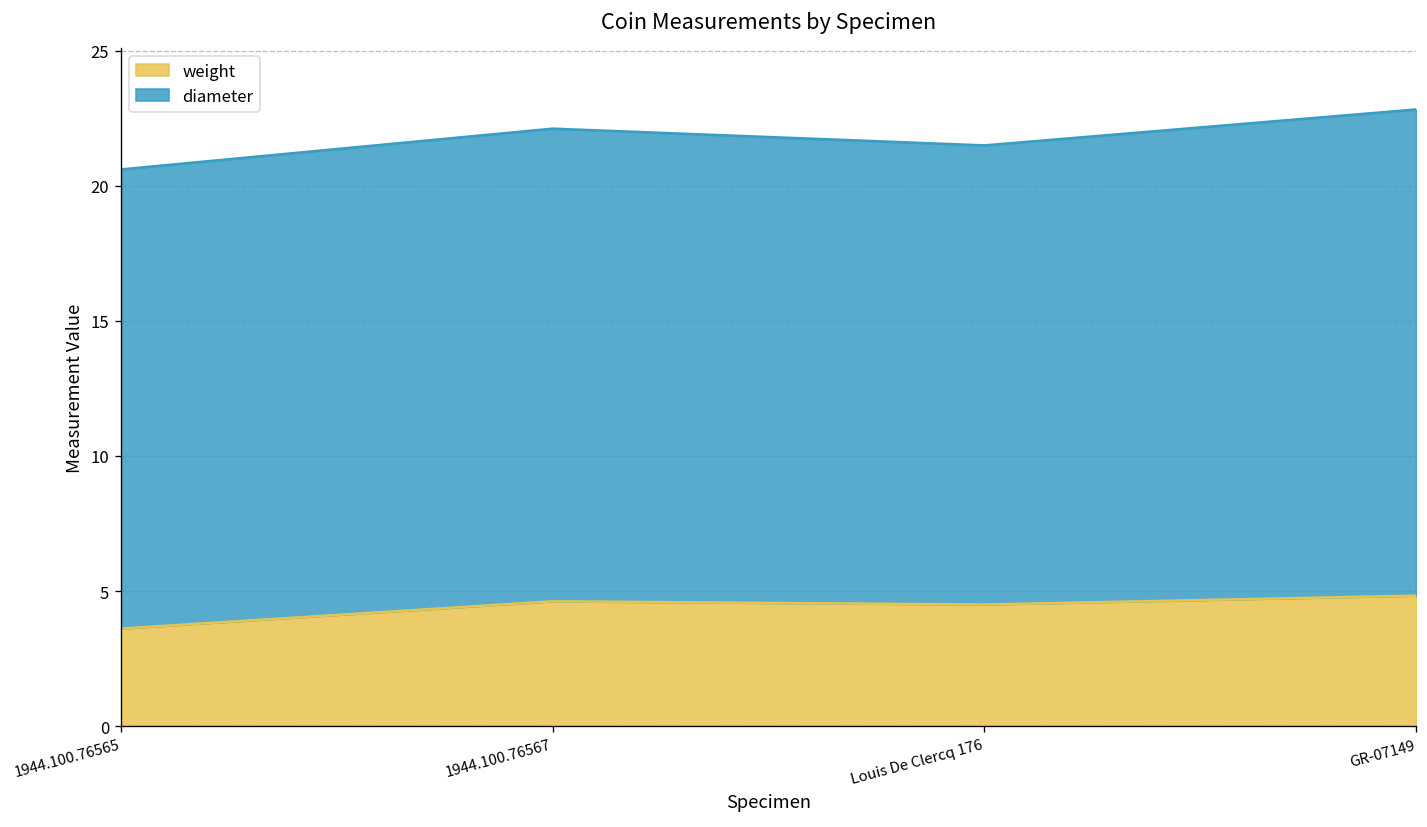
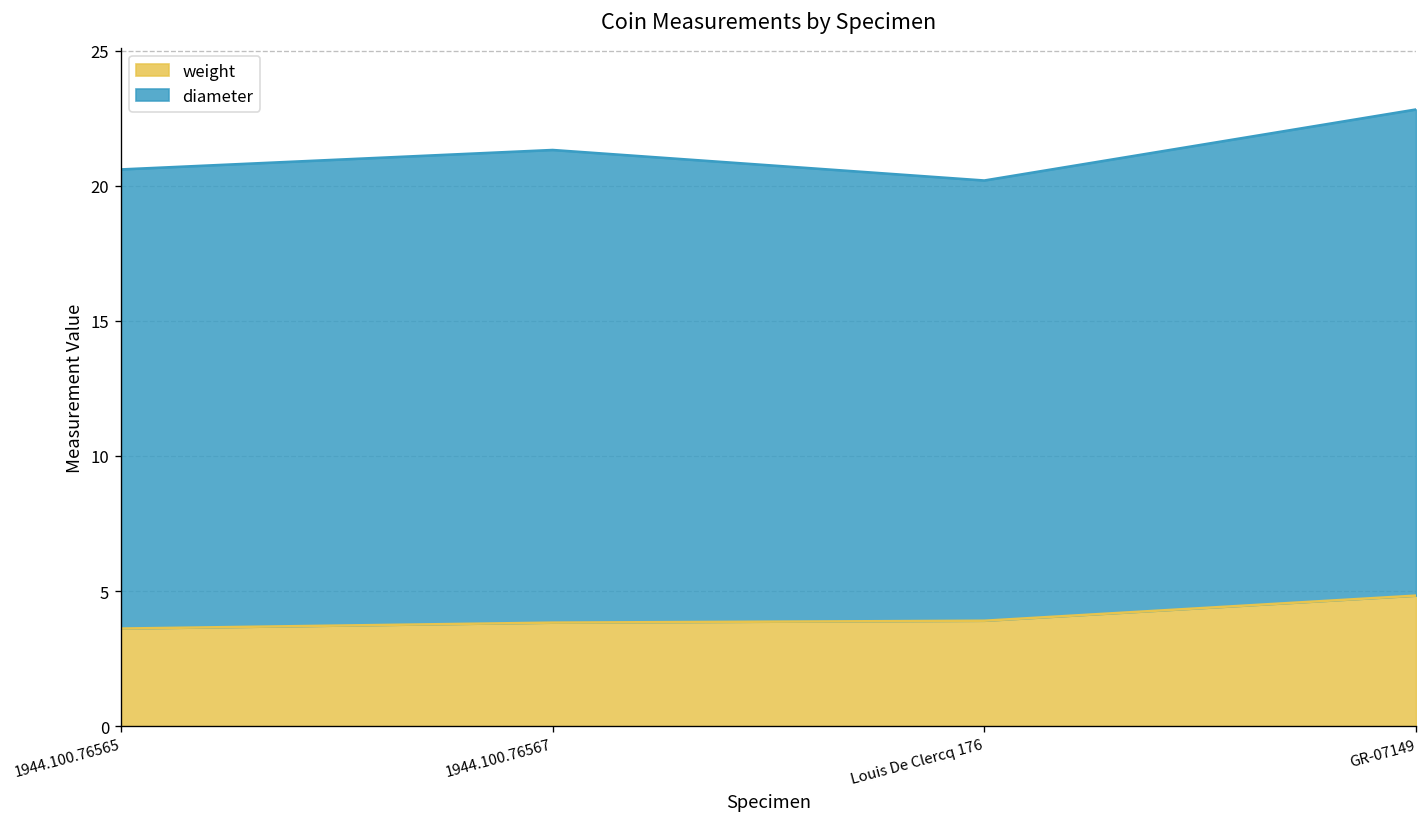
weight, 1944.100.76567: 4.6 -> 3.8
weight, Louis De Clercq 176: 4.5 -> 3.9
diameter, Louis De Clercq 176: 17.0 -> 16.3
